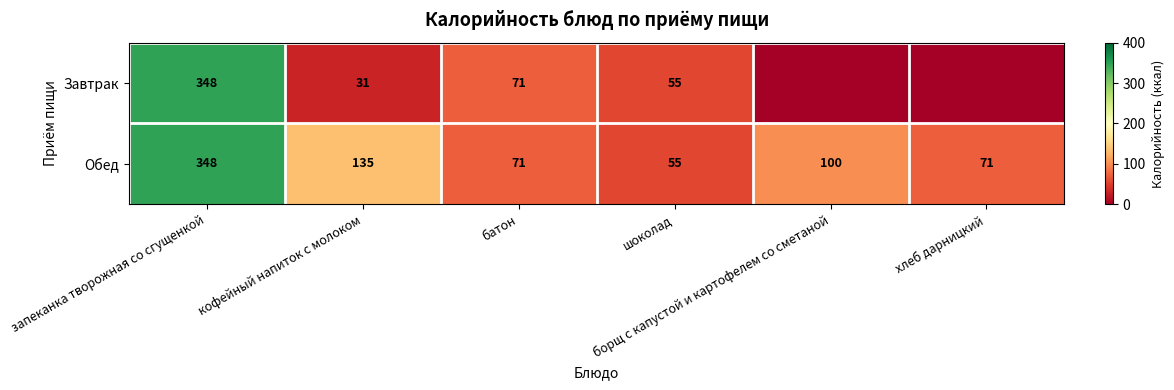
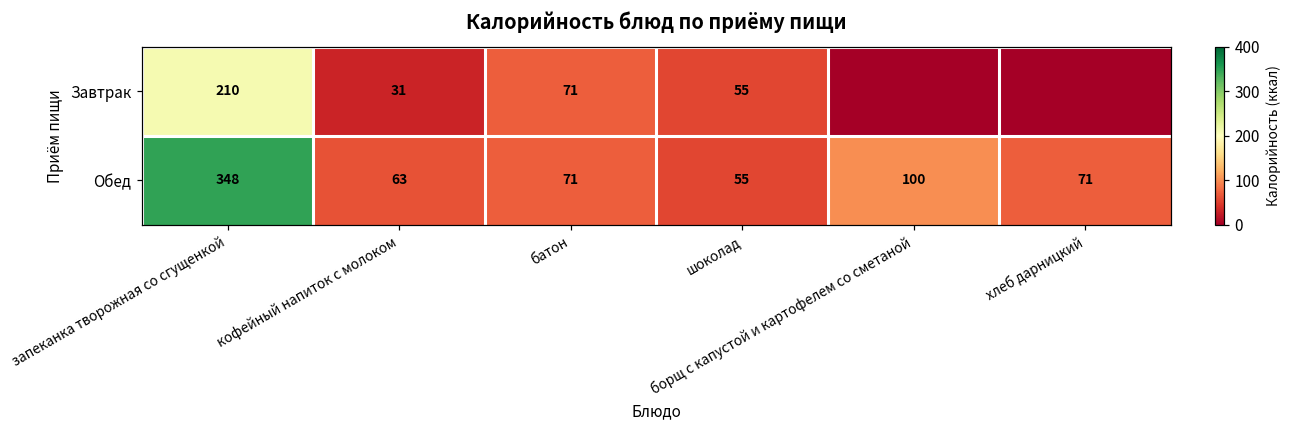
Завтрак, запеканка творожная со сгущенкой: 348 -> 210
Обед, кофейный напиток с молоком: 135 -> 63
